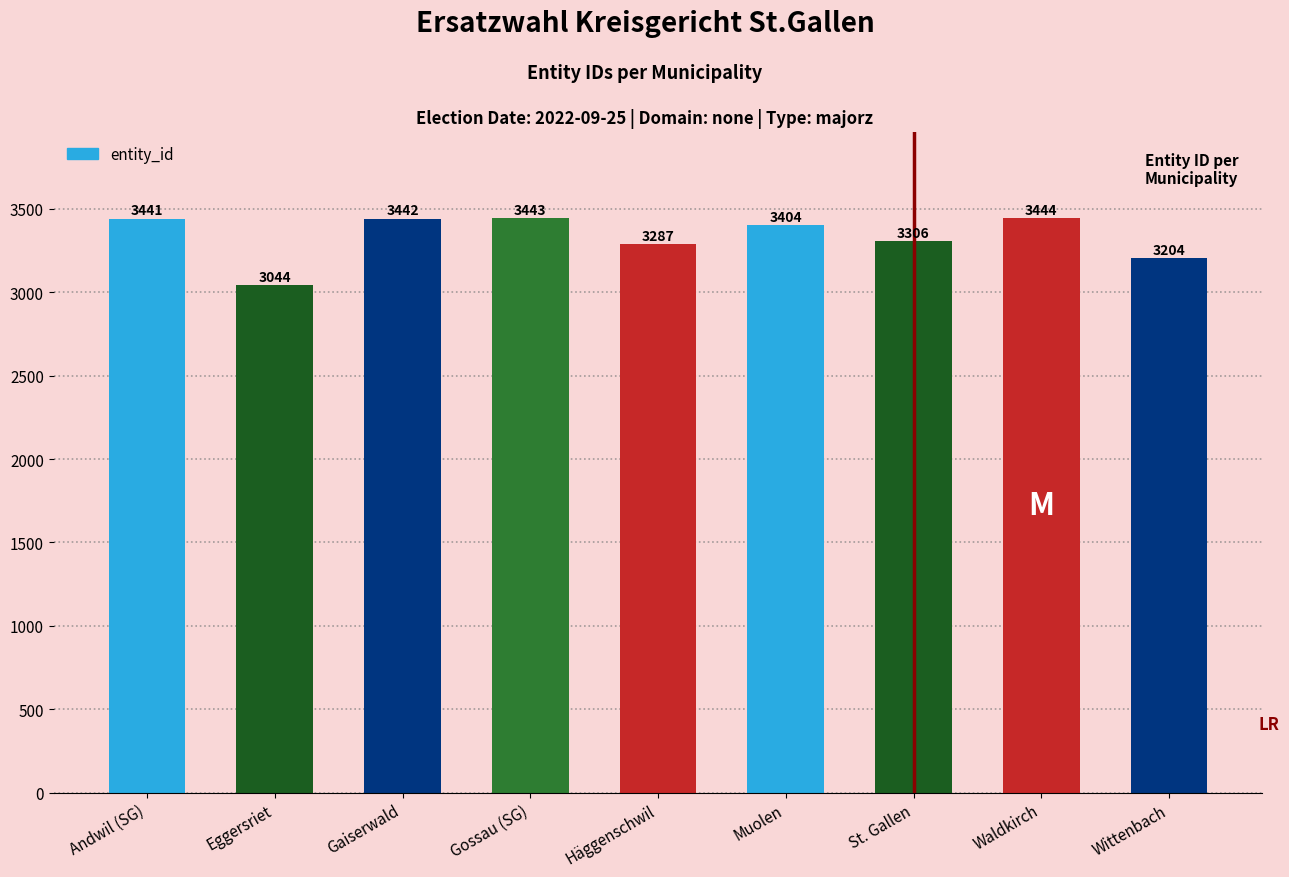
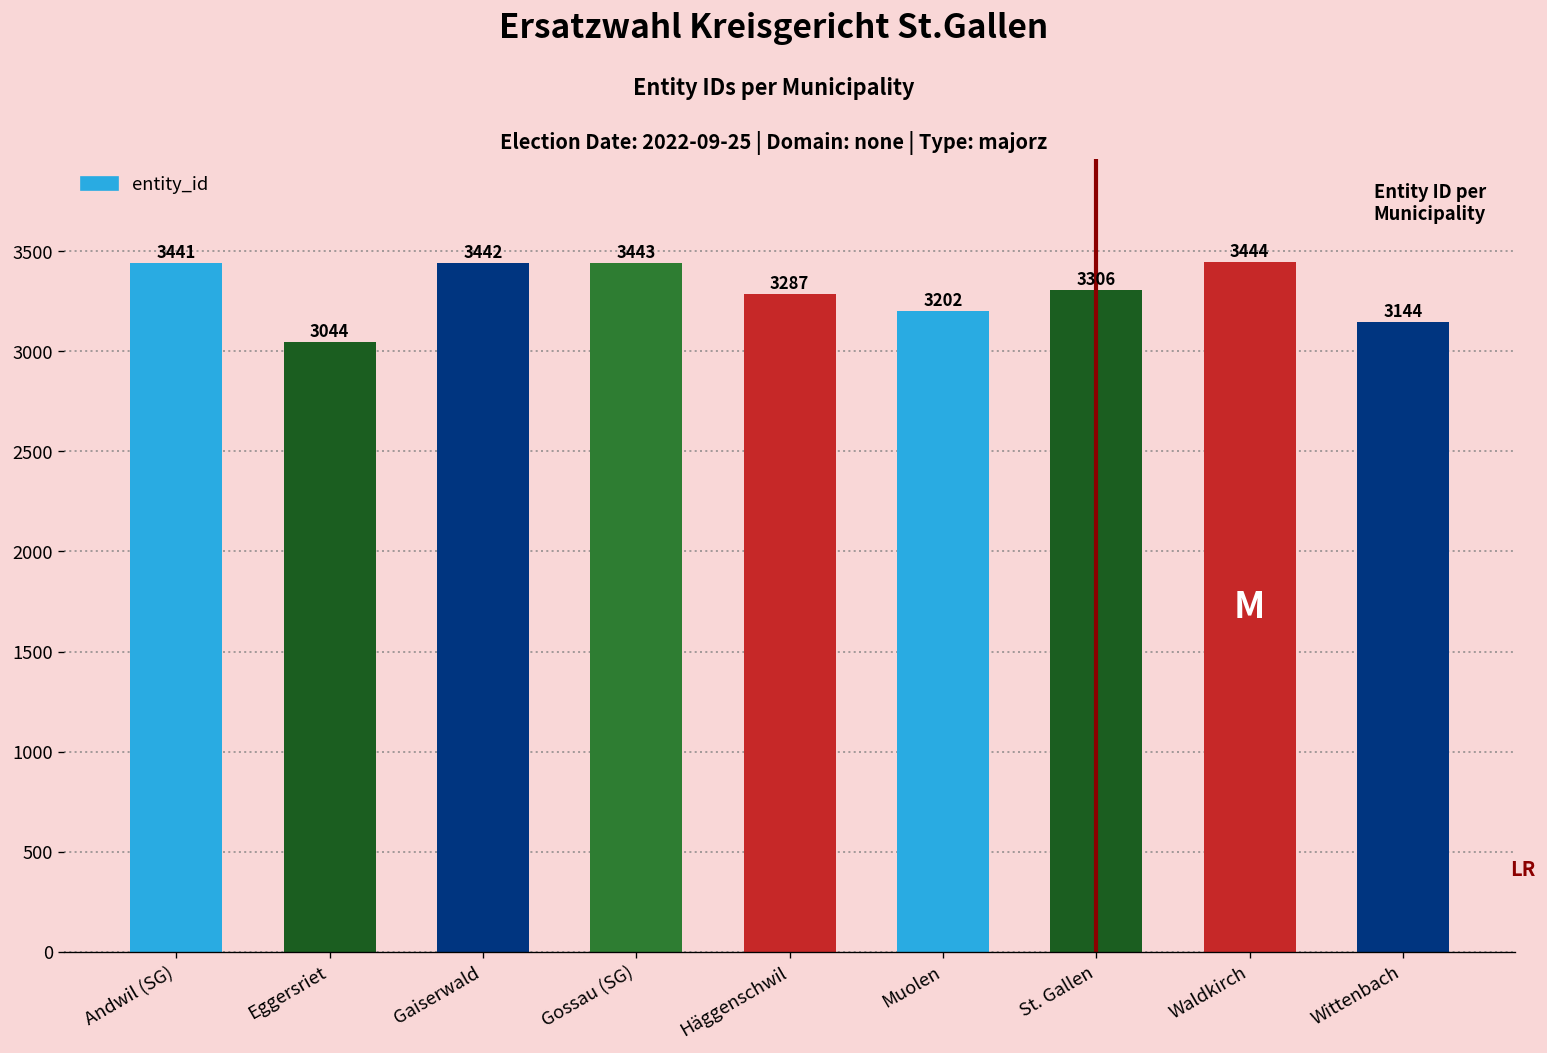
Muolen: 3404 -> 3202
Wittenbach: 3204 -> 3144
